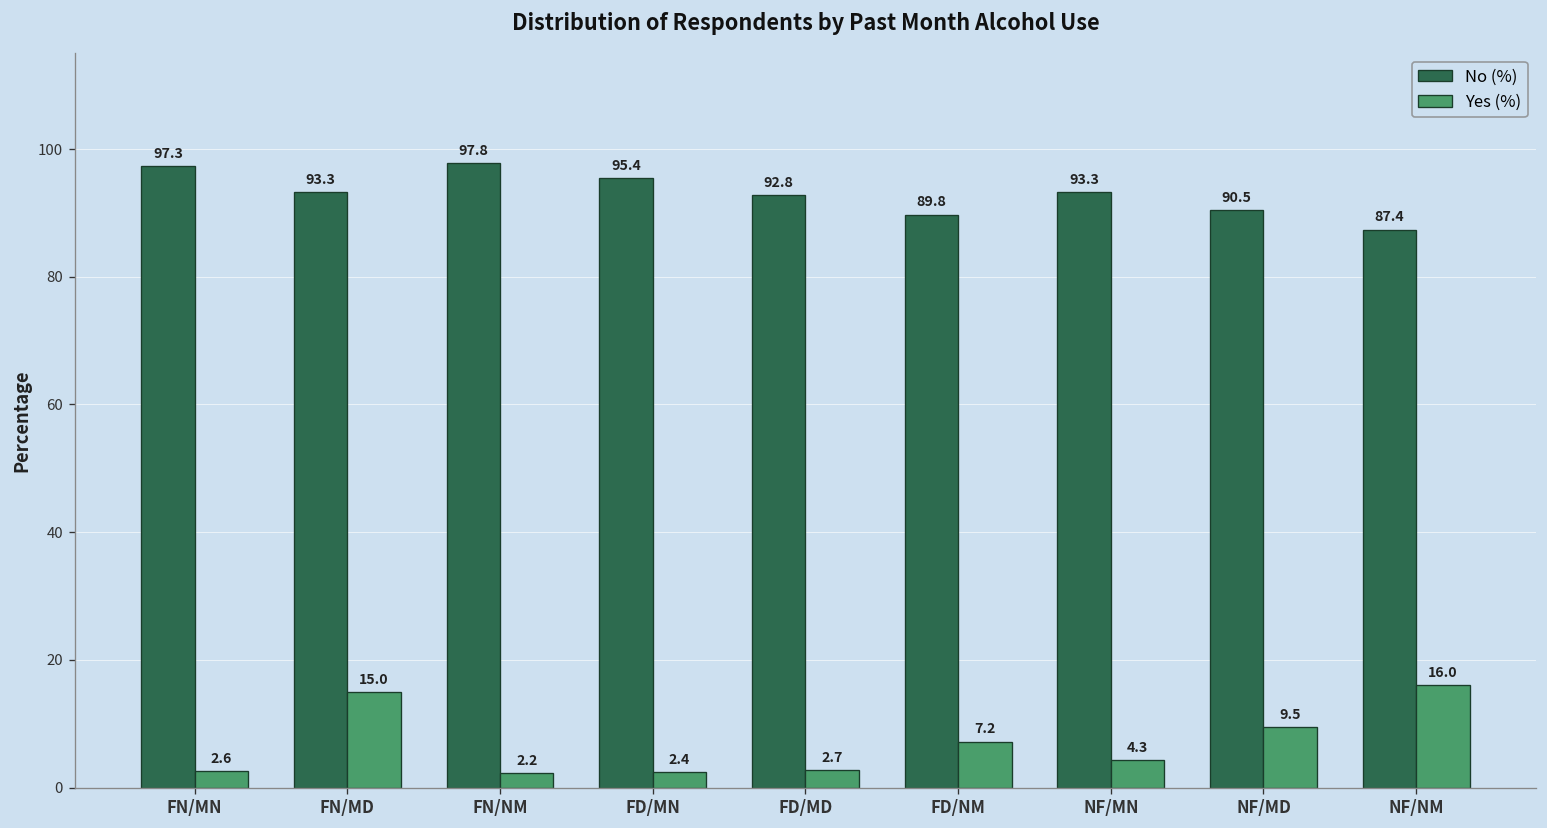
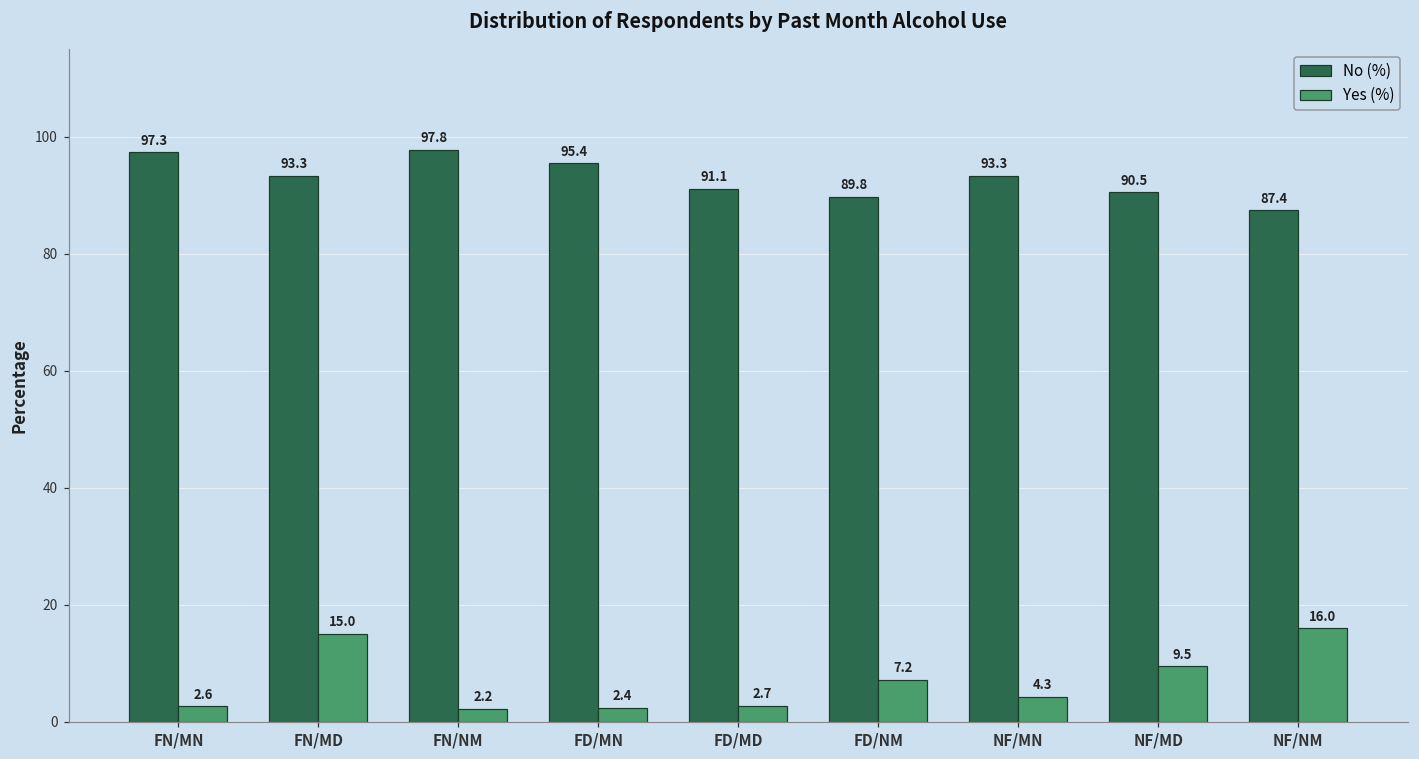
No (%), FD/MD: 92.8 -> 91.1
